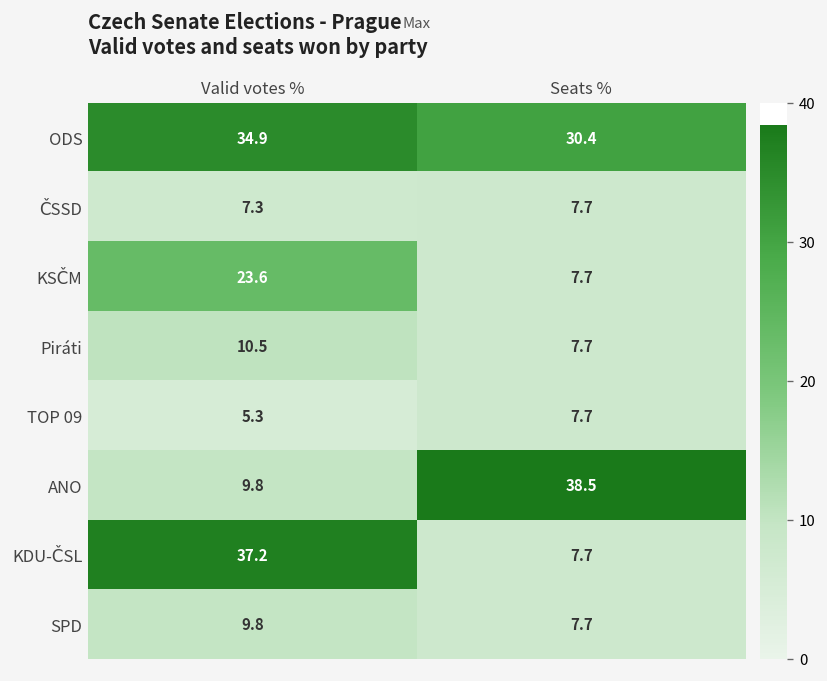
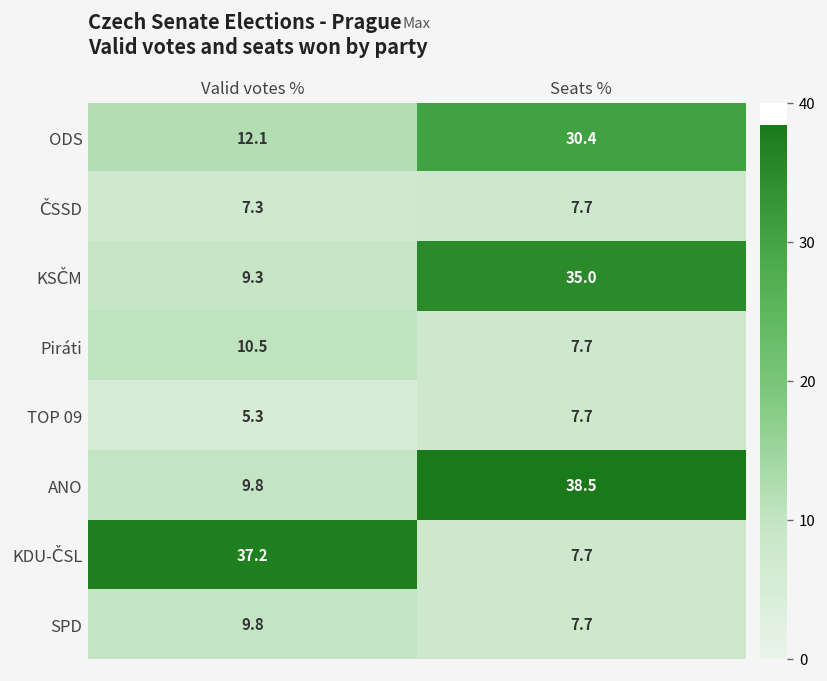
ODS, Valid votes %: 34.9 -> 12.1
KSČM, Valid votes %: 23.6 -> 9.3
KSČM, Seats %: 7.7 -> 35.0
